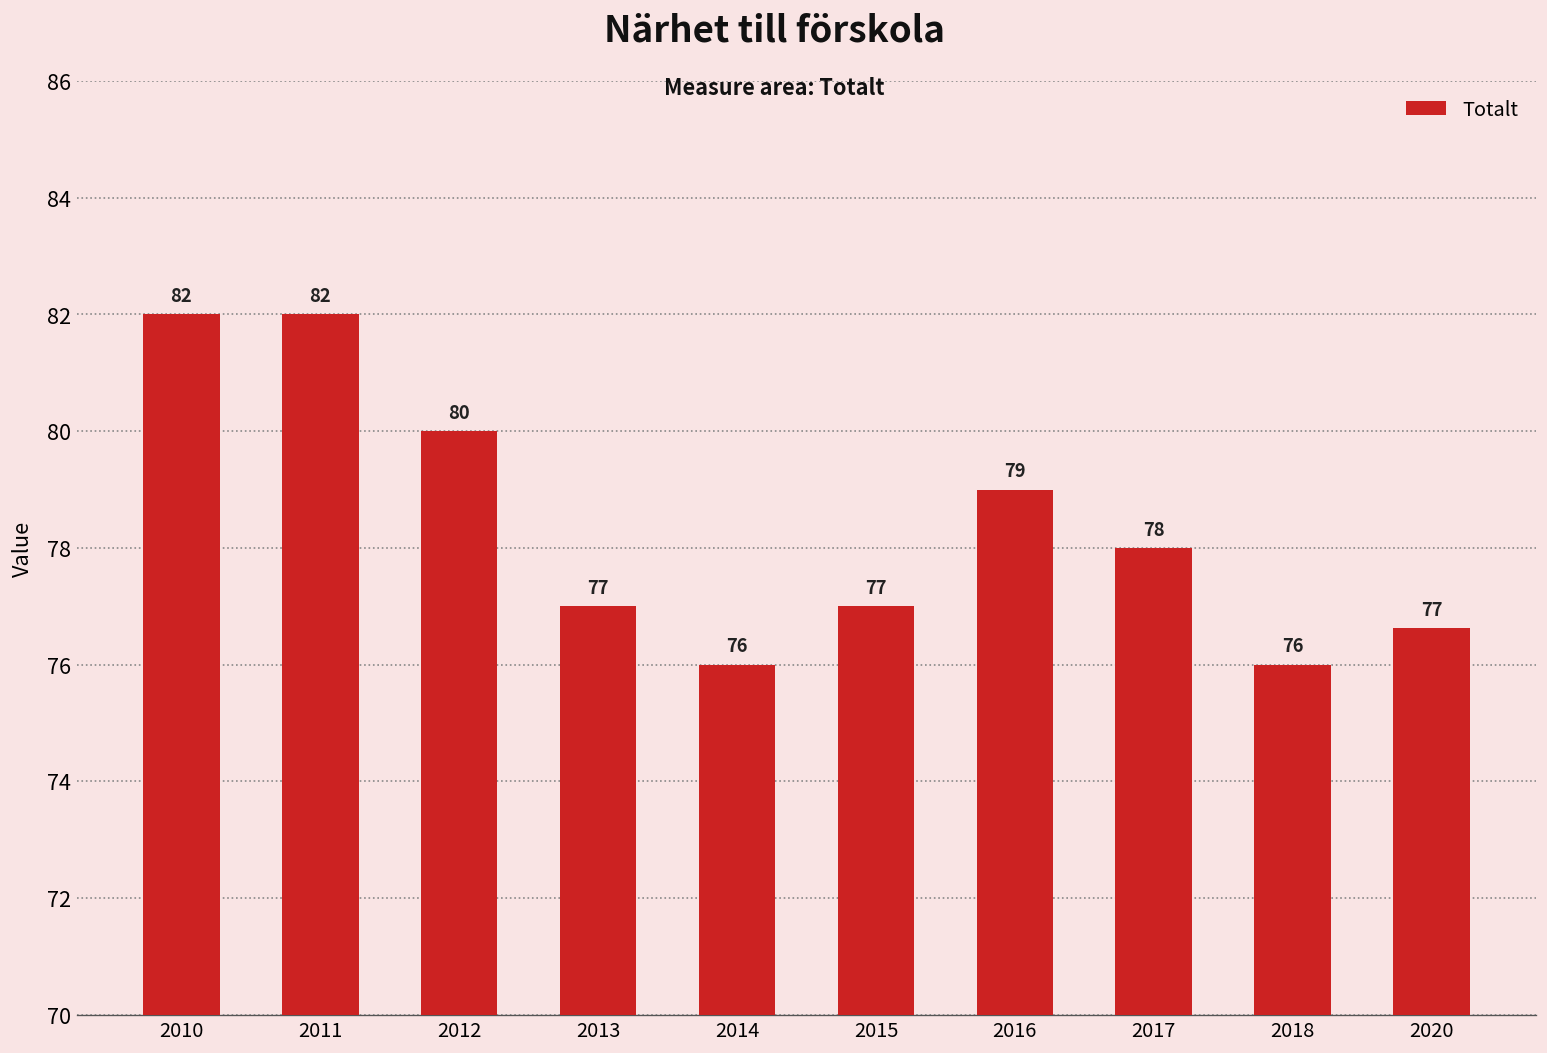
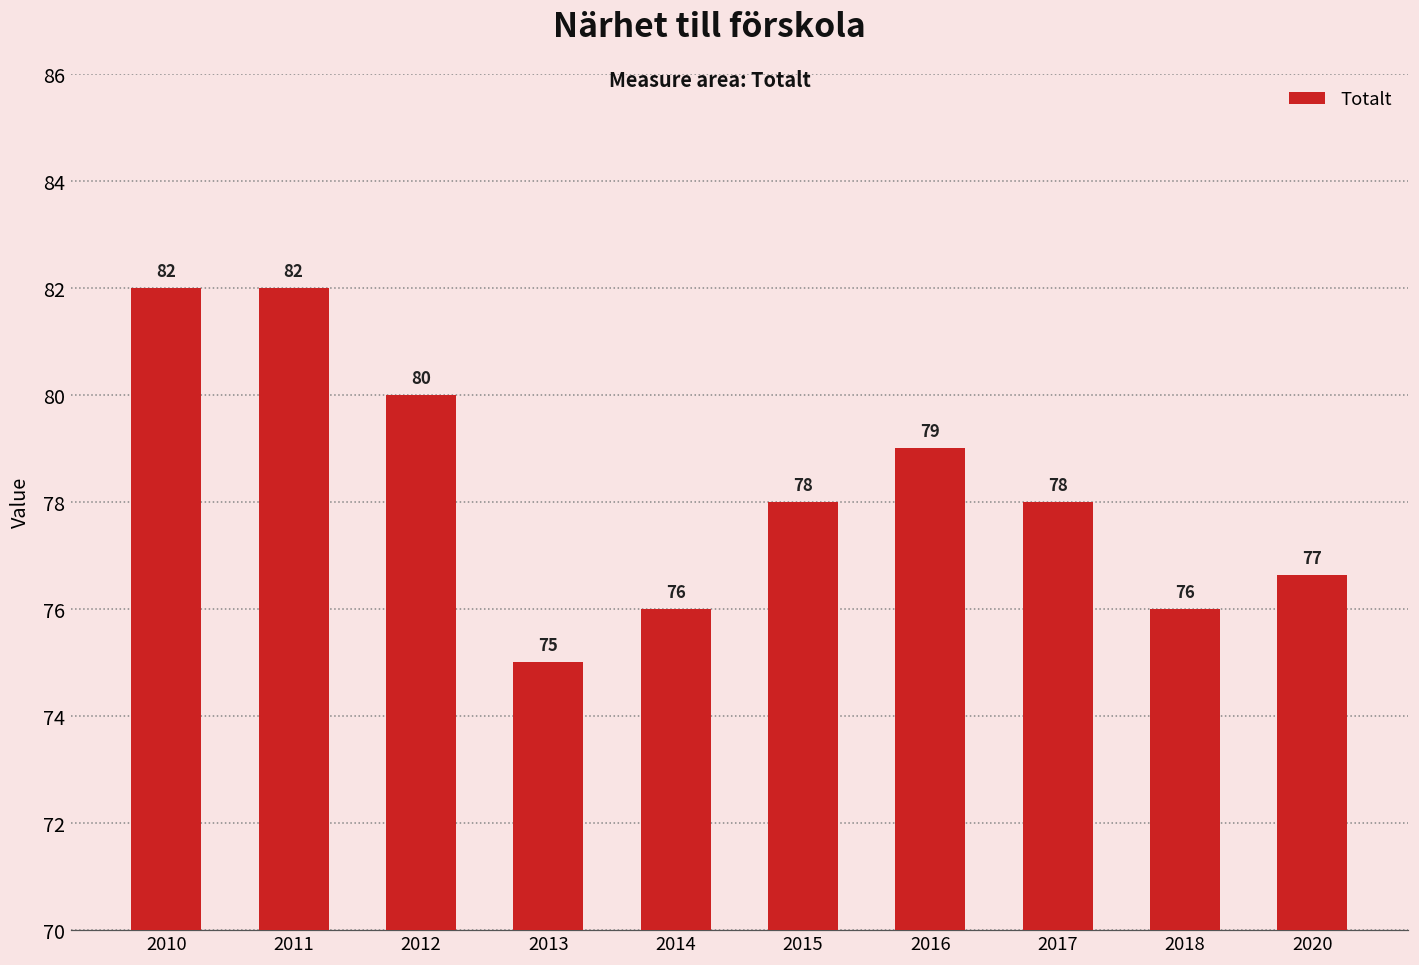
2013: 77 -> 75
2015: 77 -> 78
